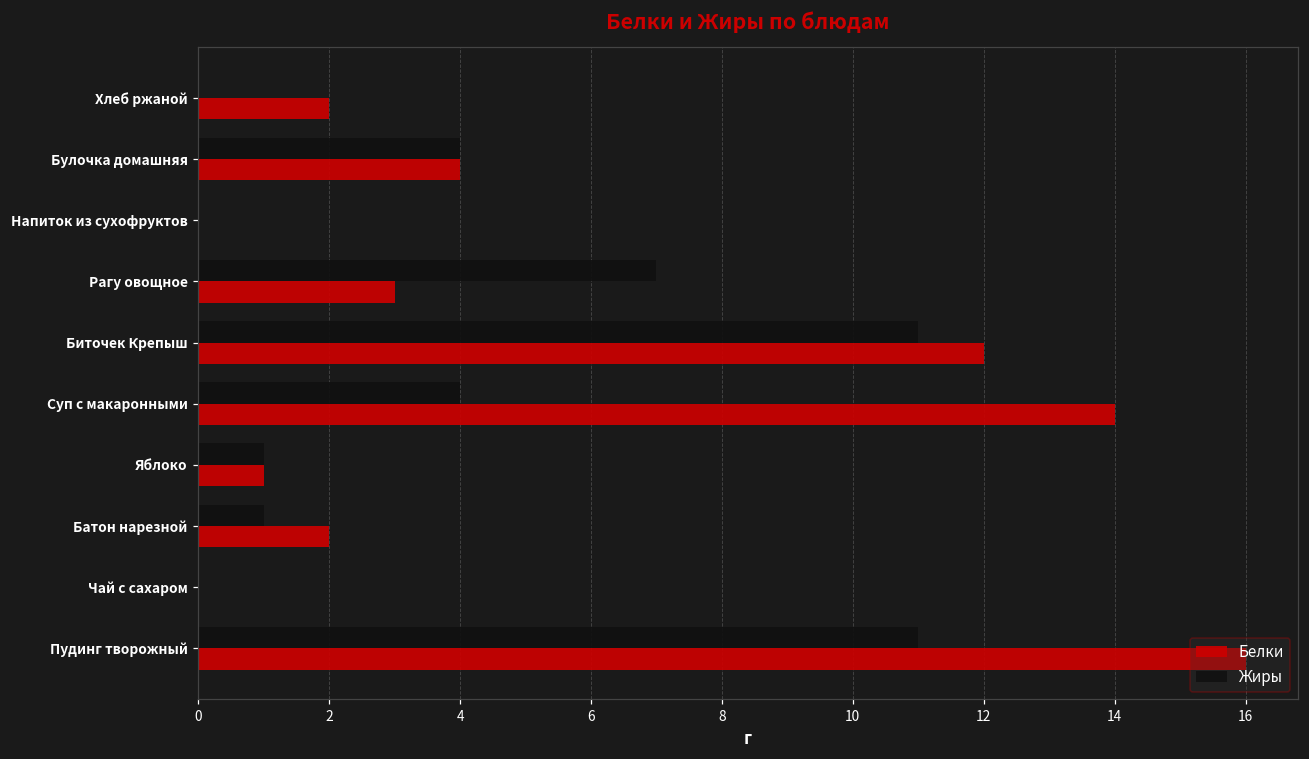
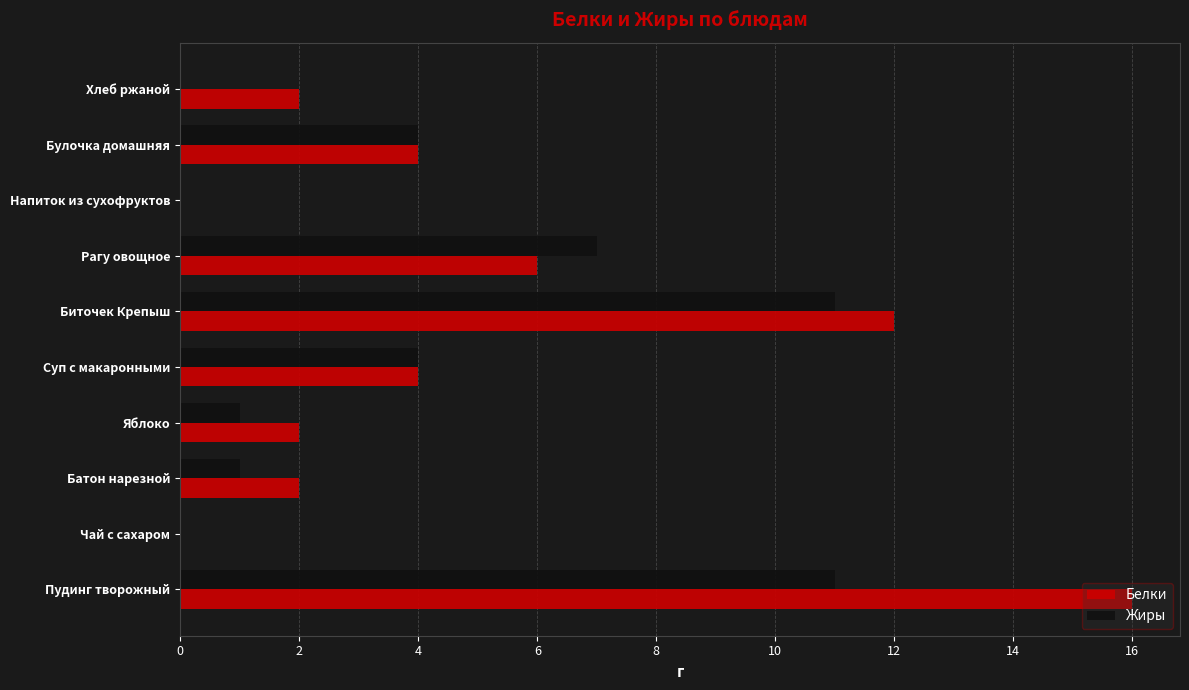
Белки, Рагу овощное: 3 -> 6
Белки, Суп с макаронными: 14 -> 4
Белки, Яблоко: 1 -> 2
